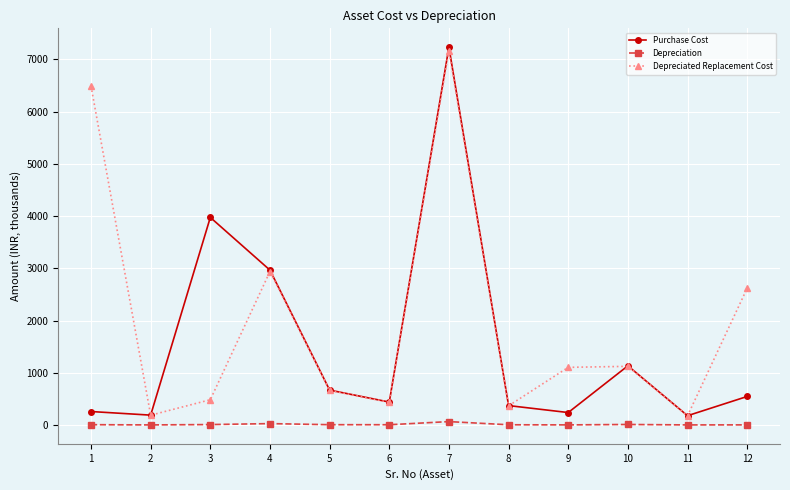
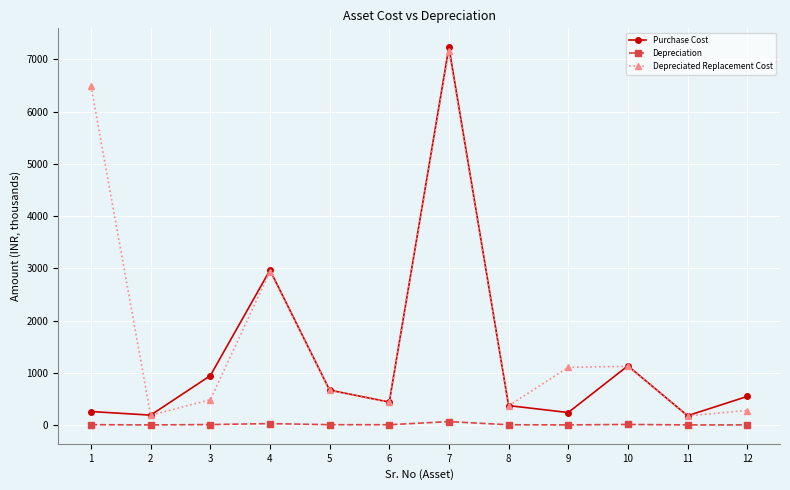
Purchase Cost, 3: 4000 -> 900
Depreciated Replacement Cost, 12: 2600 -> 300
